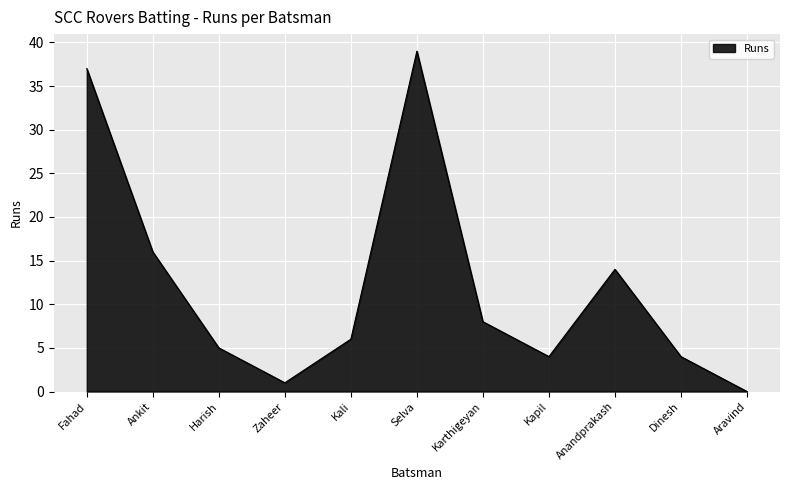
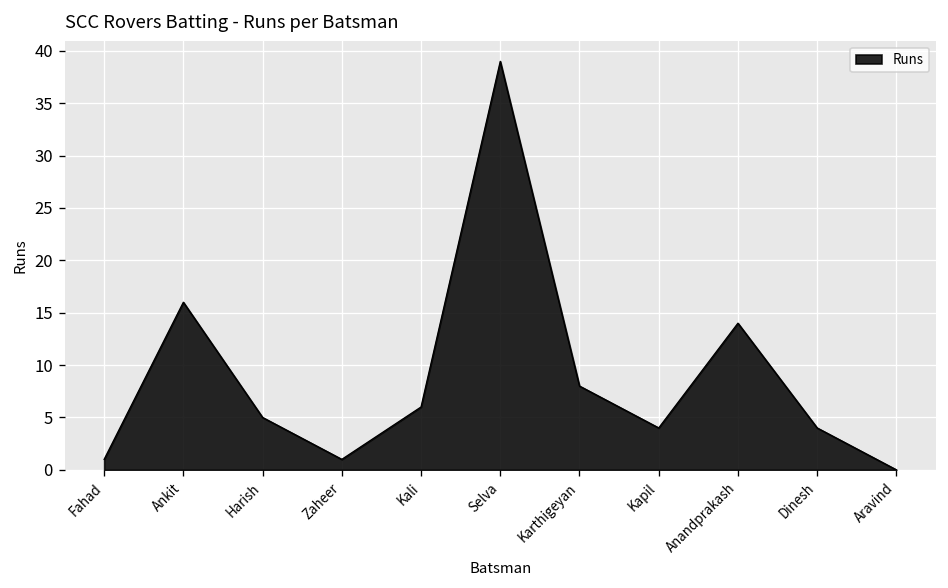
Fahad: 37 -> 1
